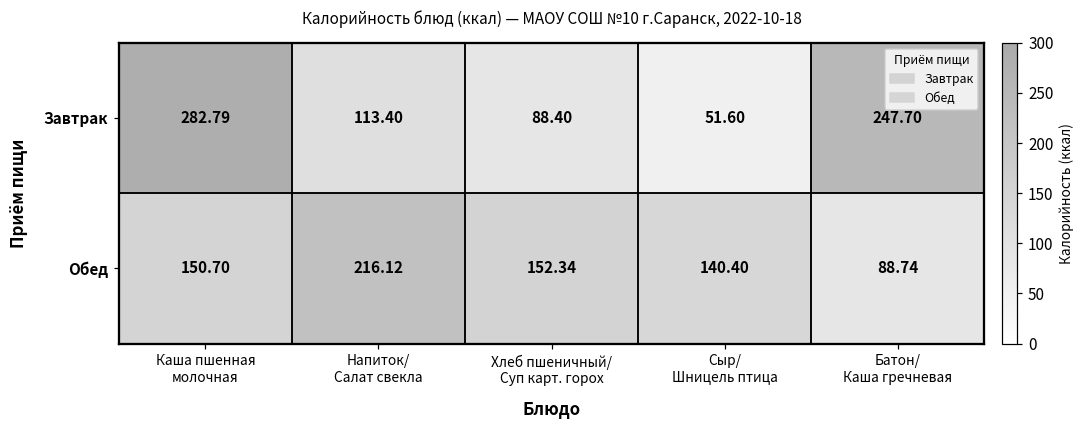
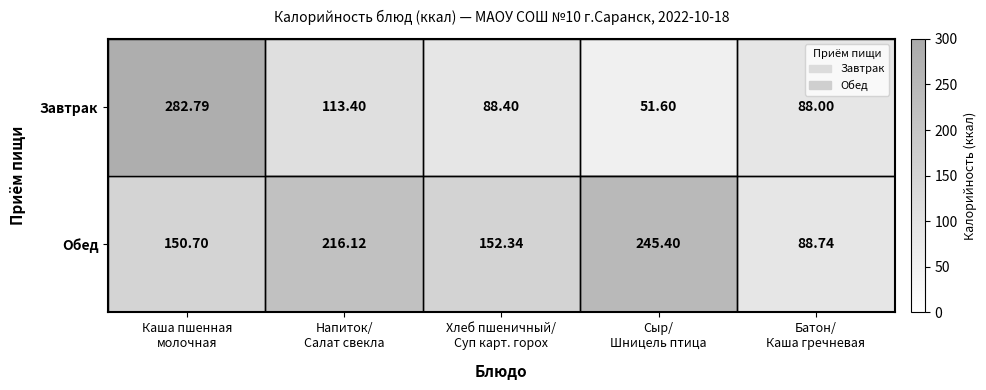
Завтрак, Батон/ Каша гречневая: 247.70 -> 88.00
Обед, Сыр/ Шницель птица: 140.40 -> 245.40
